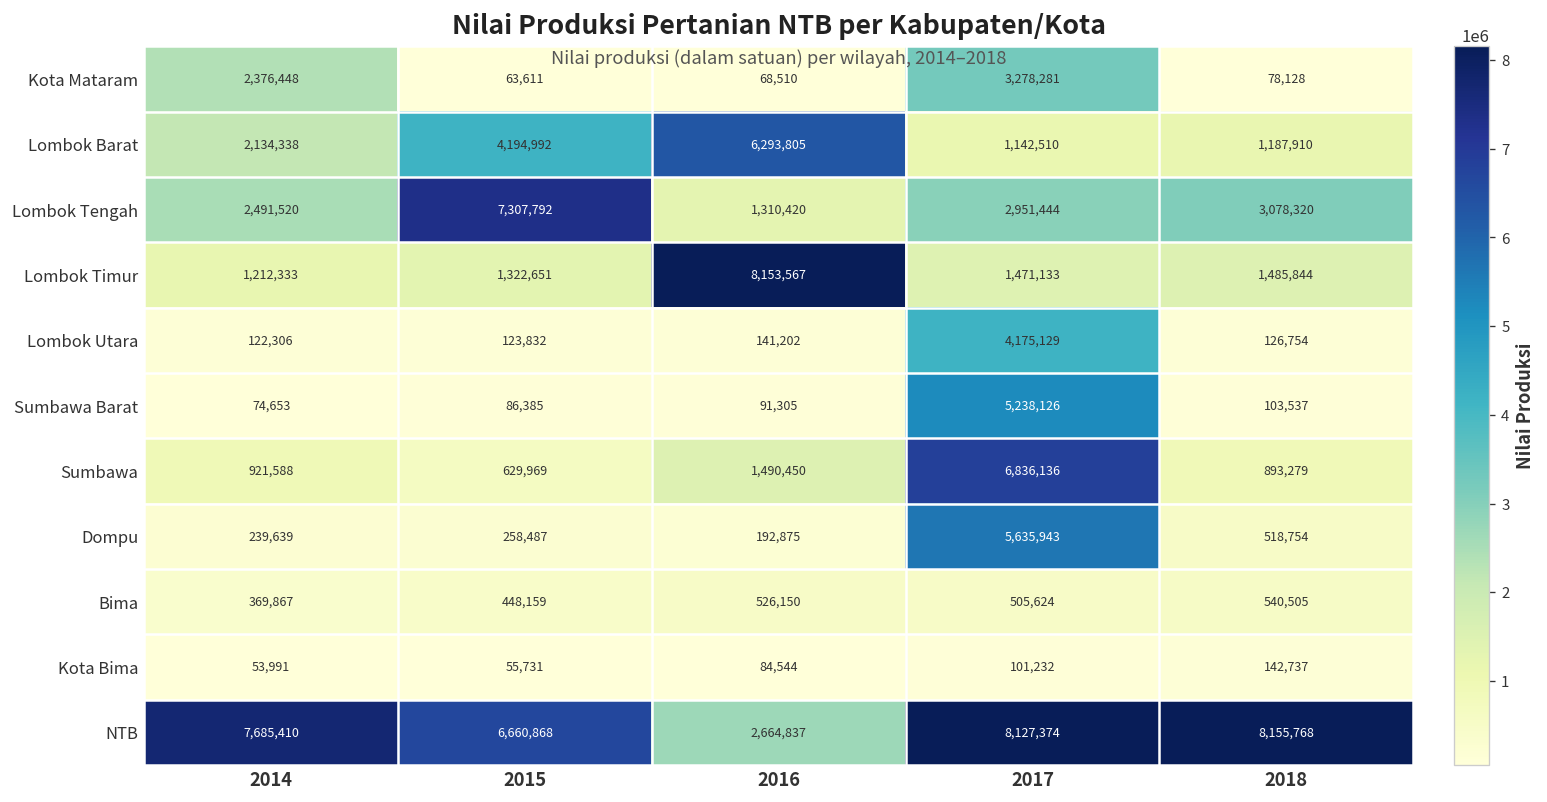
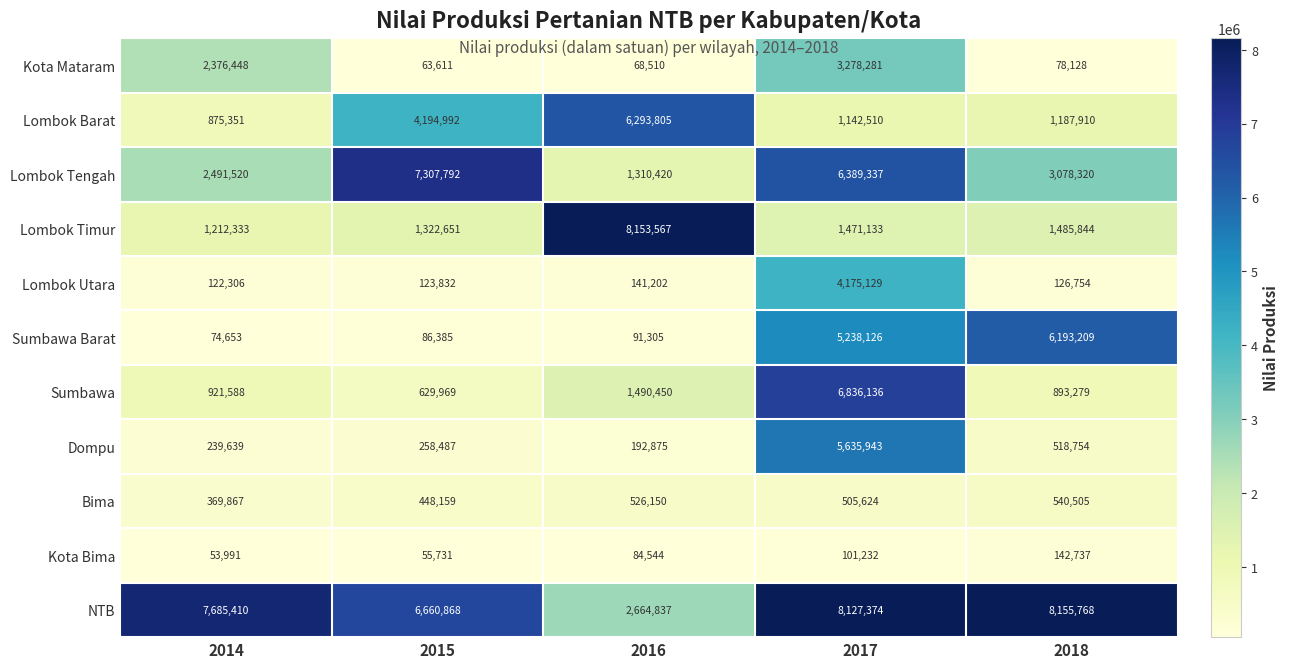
Lombok Barat, 2014: 2,134,338 -> 875,351
Lombok Tengah, 2017: 2,951,444 -> 6,389,337
Sumbawa Barat, 2018: 103,537 -> 6,193,209
